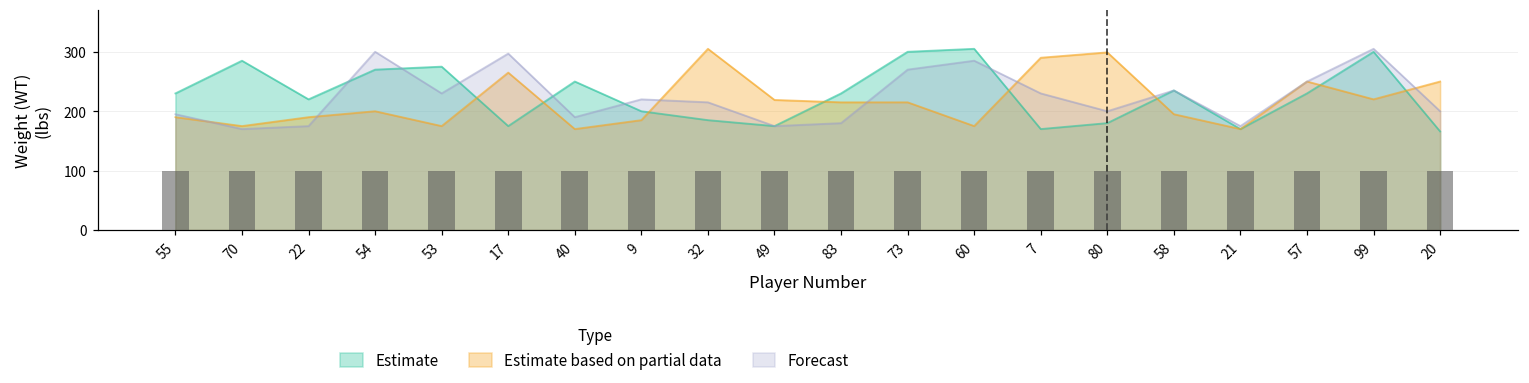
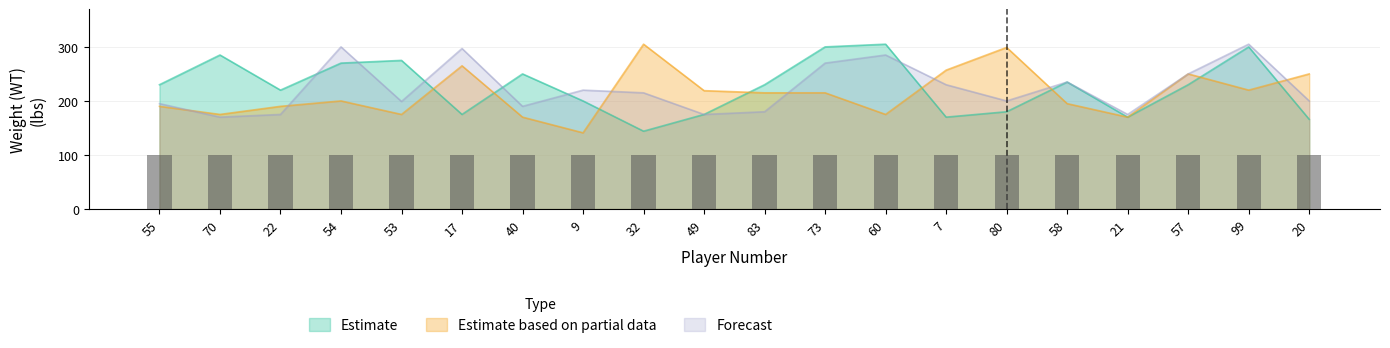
Forecast, 53: 230 -> 200
Estimate based on partial data, 9: 190 -> 140
Estimate, 32: 190 -> 140
Estimate based on partial data, 7: 290 -> 260
